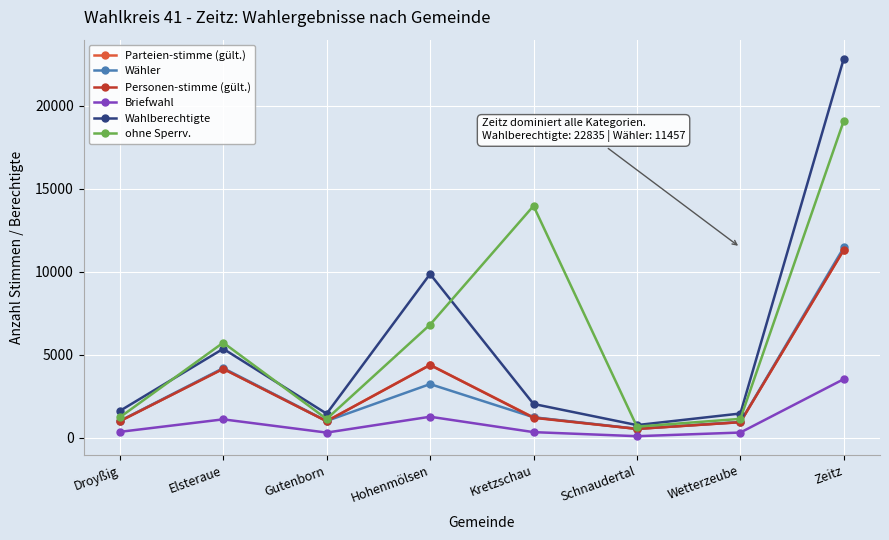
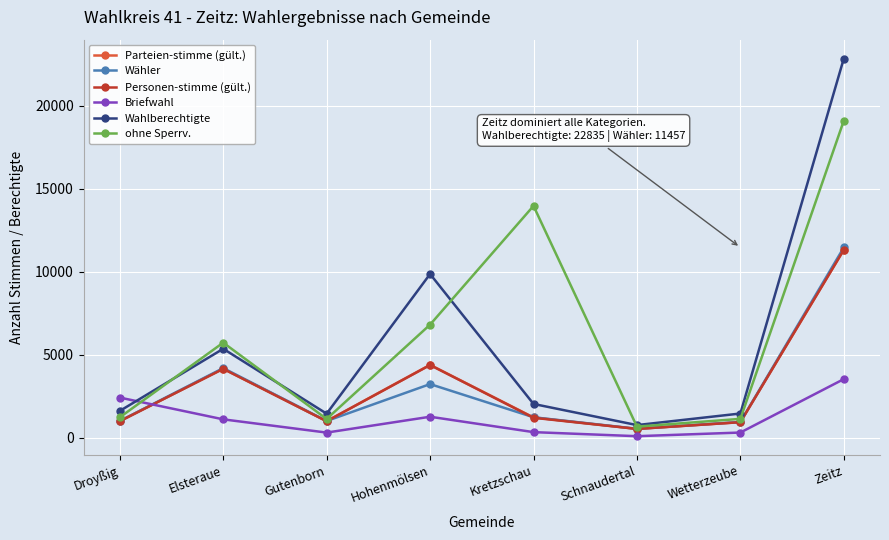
Briefwahl, Droyßig: 400 -> 2400
